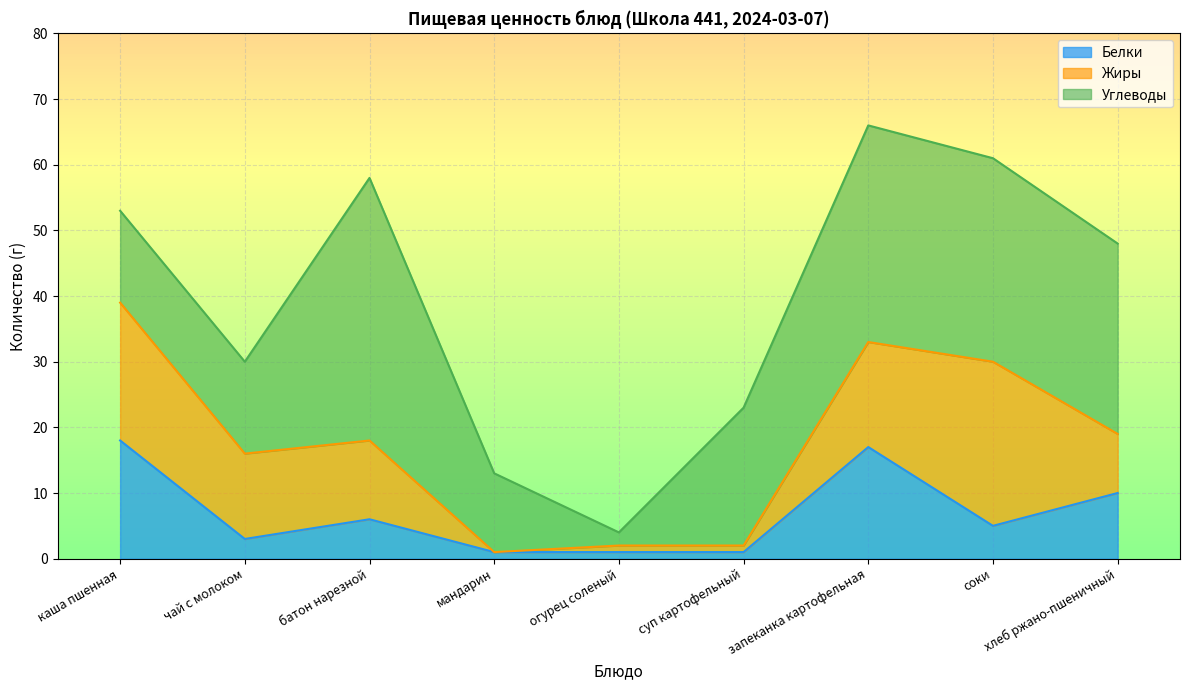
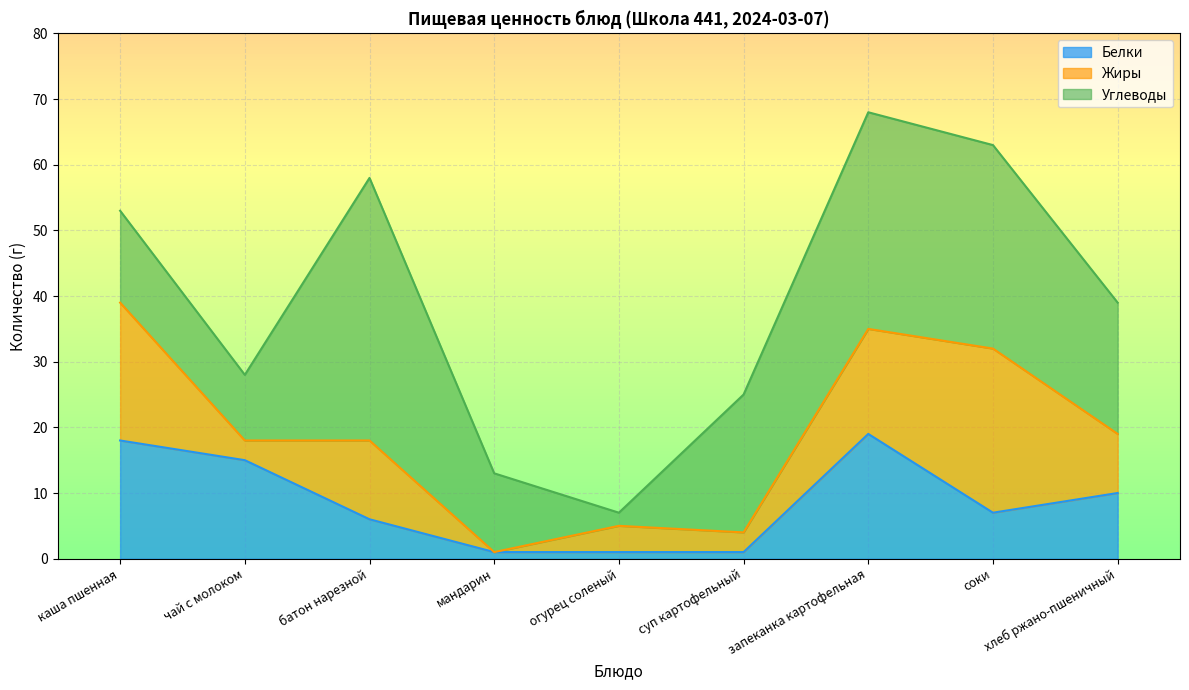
Белки, чай с молоком: 3 -> 15
Жиры, чай с молоком: 13 -> 3
Углеводы, чай с молоком: 14 -> 10
Жиры, огурец соленый: 1 -> 4
Жиры, суп картофельный: 1 -> 3
Белки, запеканка картофельная: 17 -> 19
Белки, соки: 5 -> 7
Углеводы, хлеб ржано-пшеничный: 29 -> 20
